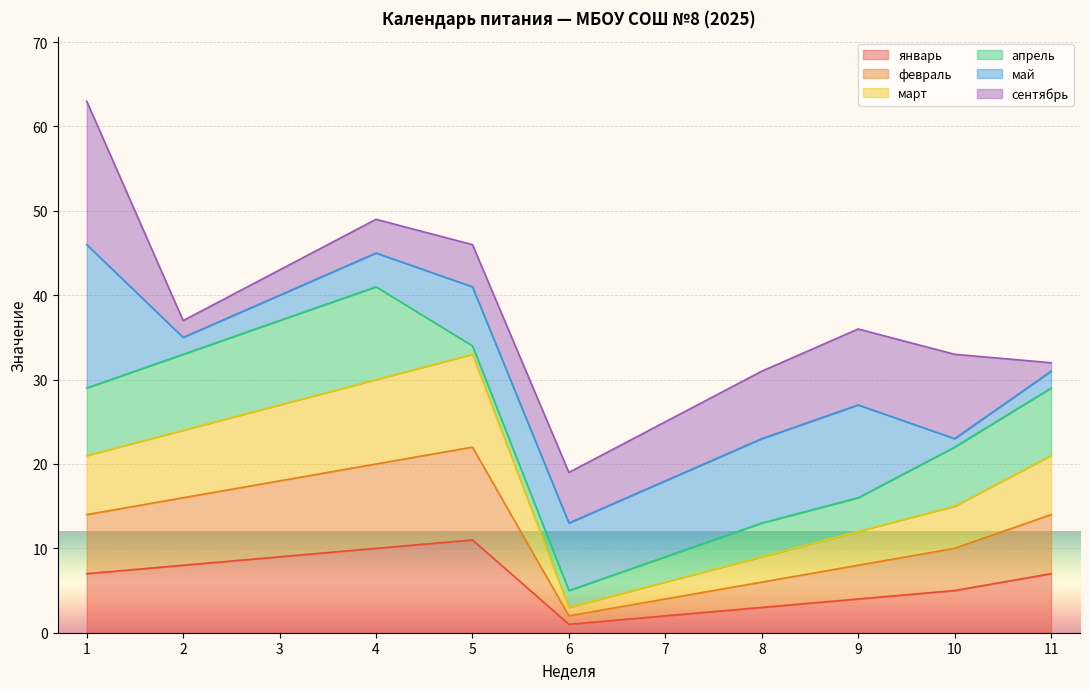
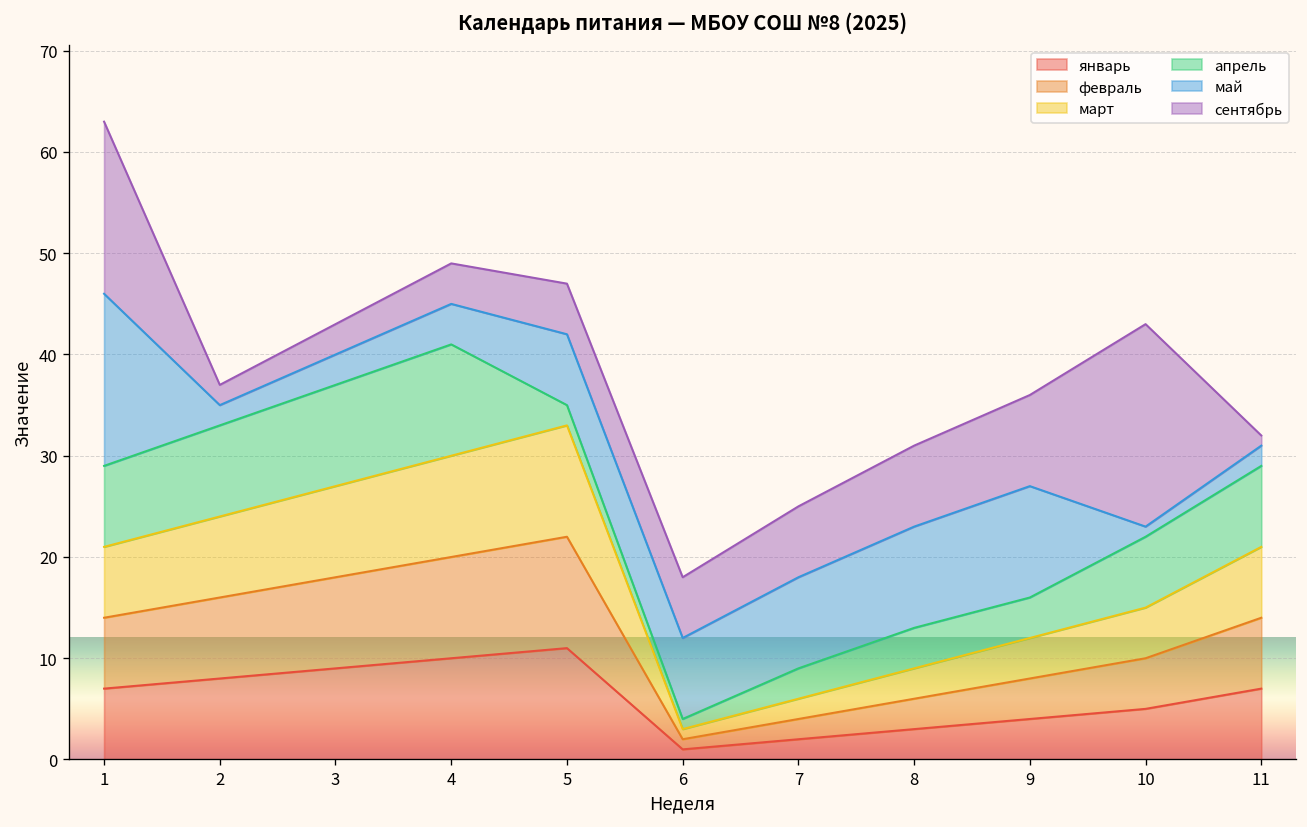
апрель, 5: 1 -> 2
апрель, 6: 2 -> 1
сентябрь, 10: 10 -> 20
